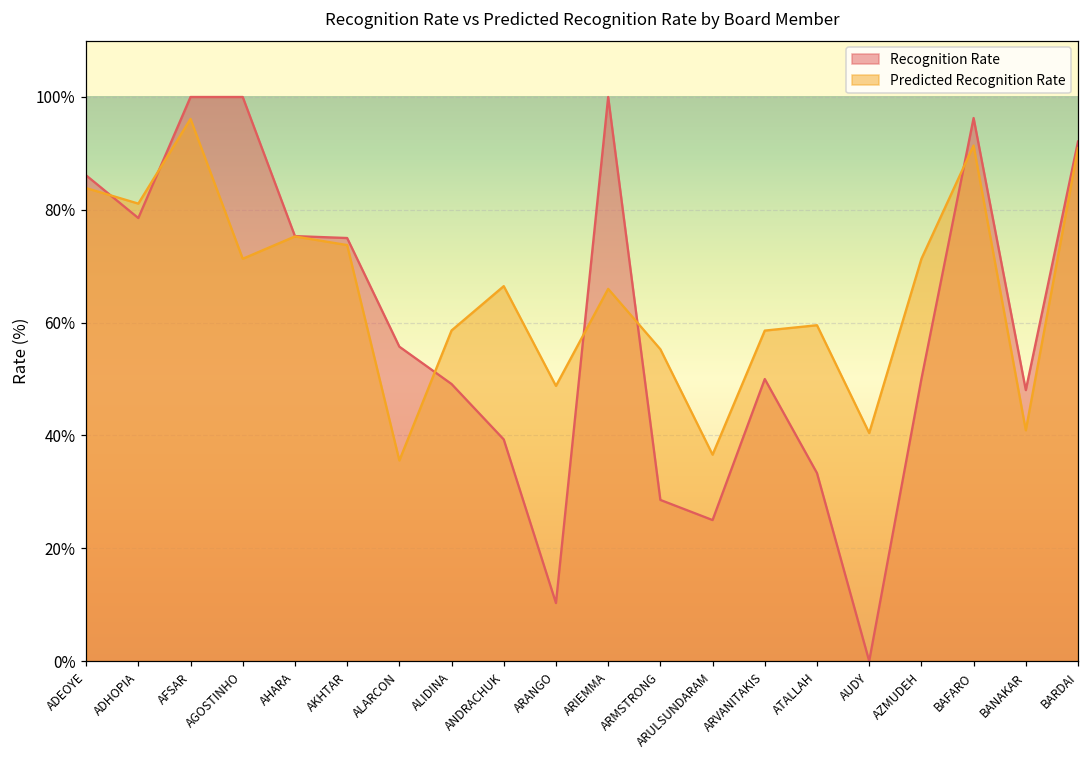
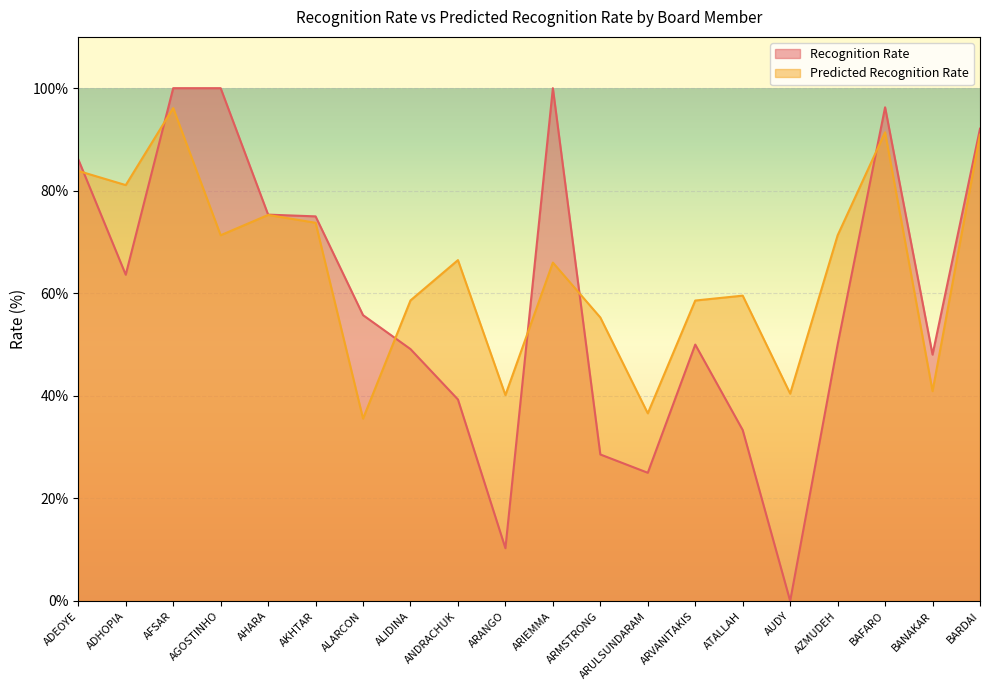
Recognition Rate, ADHOPIA: 79% -> 64%
Predicted Recognition Rate, ARANGO: 49% -> 40%
